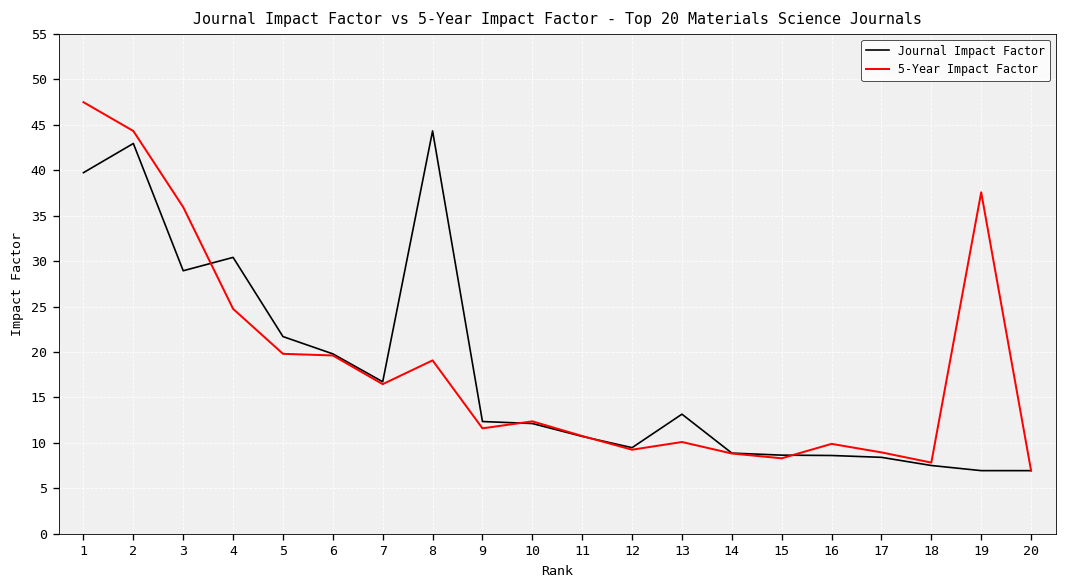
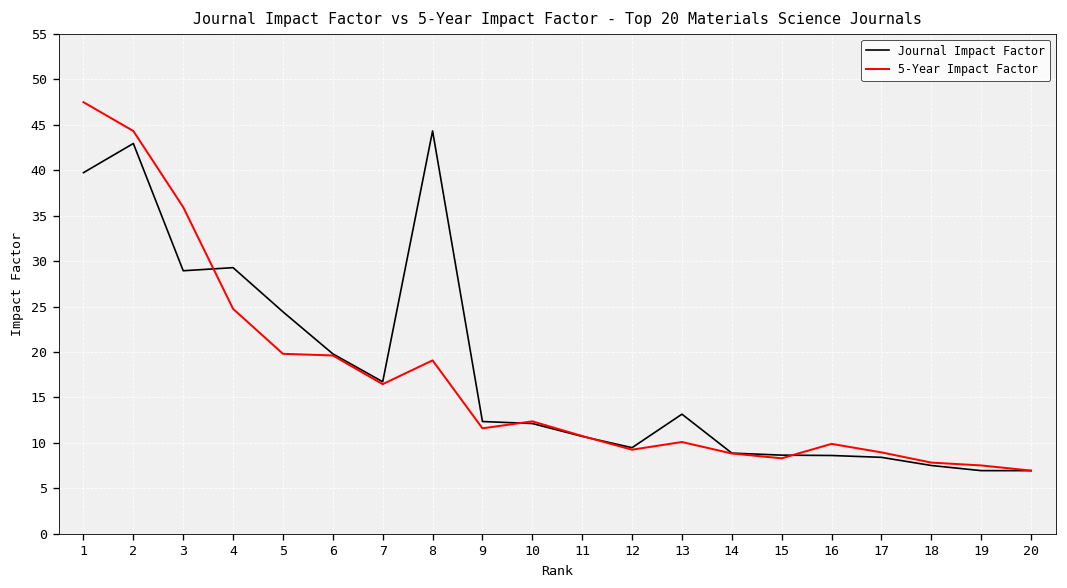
Journal Impact Factor, 4: 30 -> 29
Journal Impact Factor, 5: 22 -> 24
5-Year Impact Factor, 19: 38 -> 8
